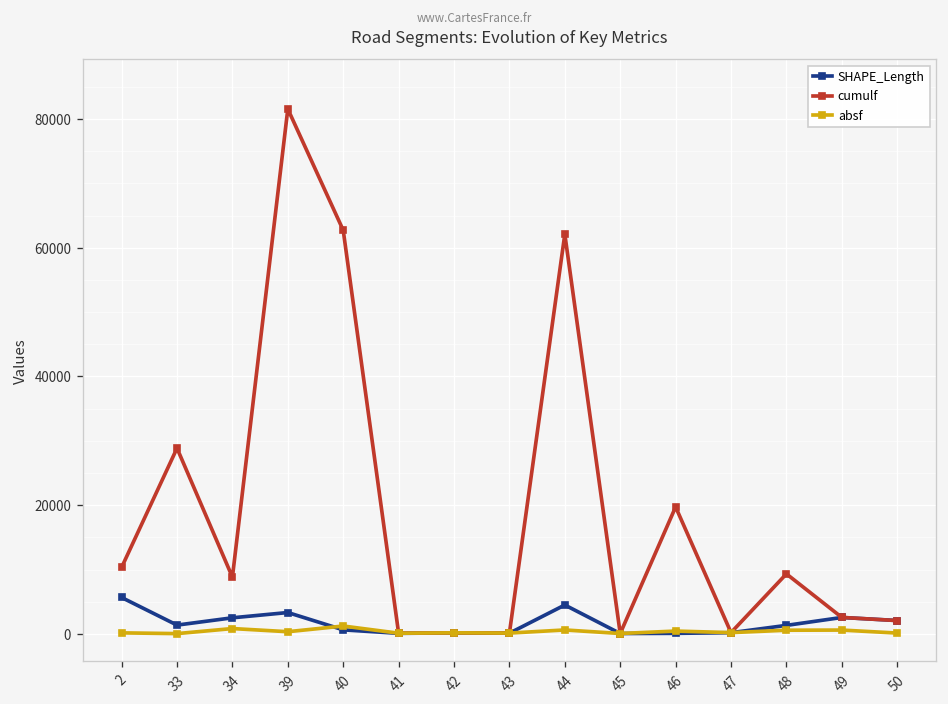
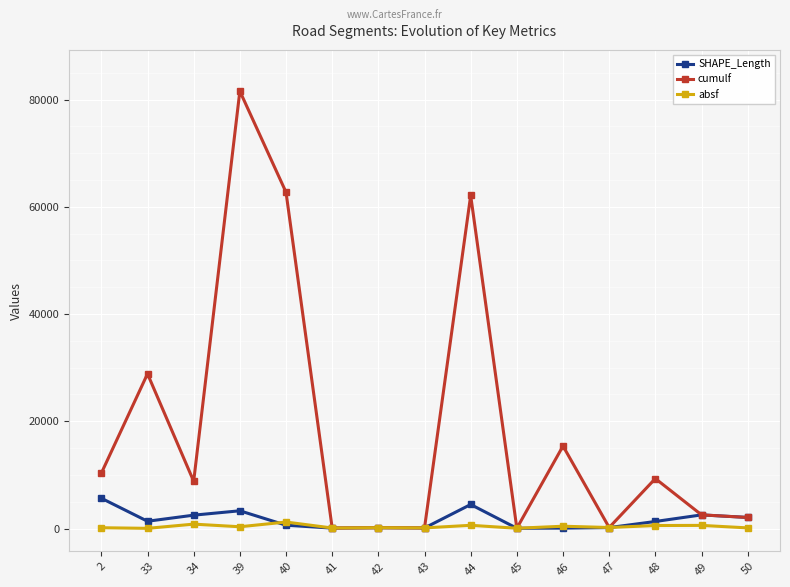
cumulf, 46: 20000 -> 15000
